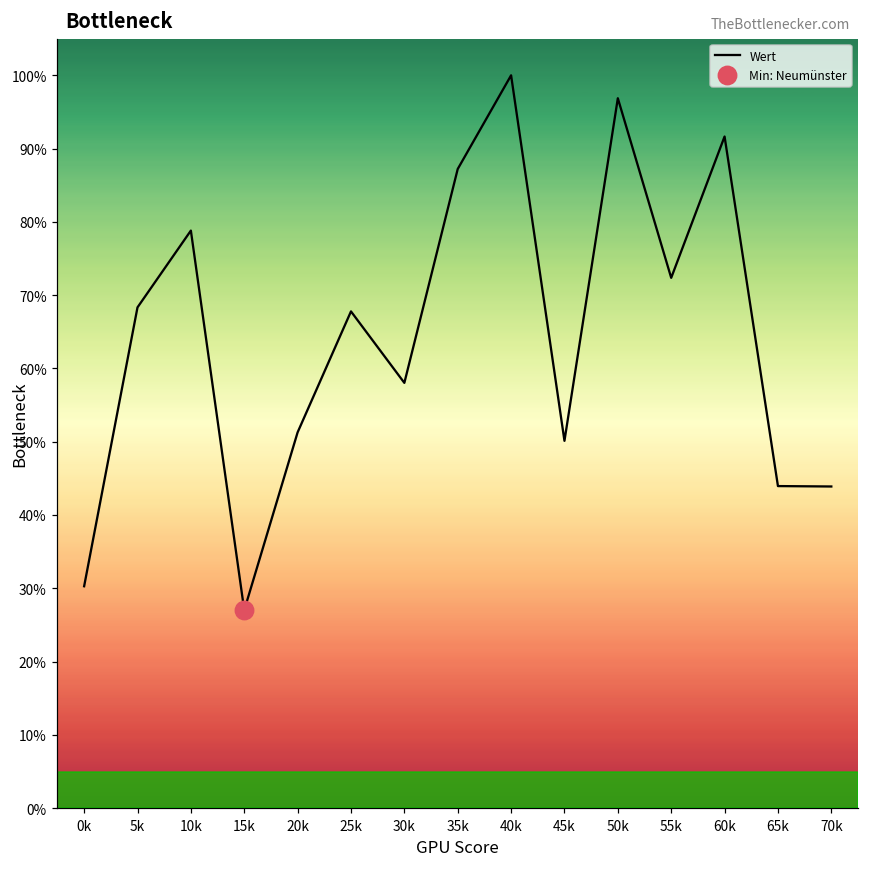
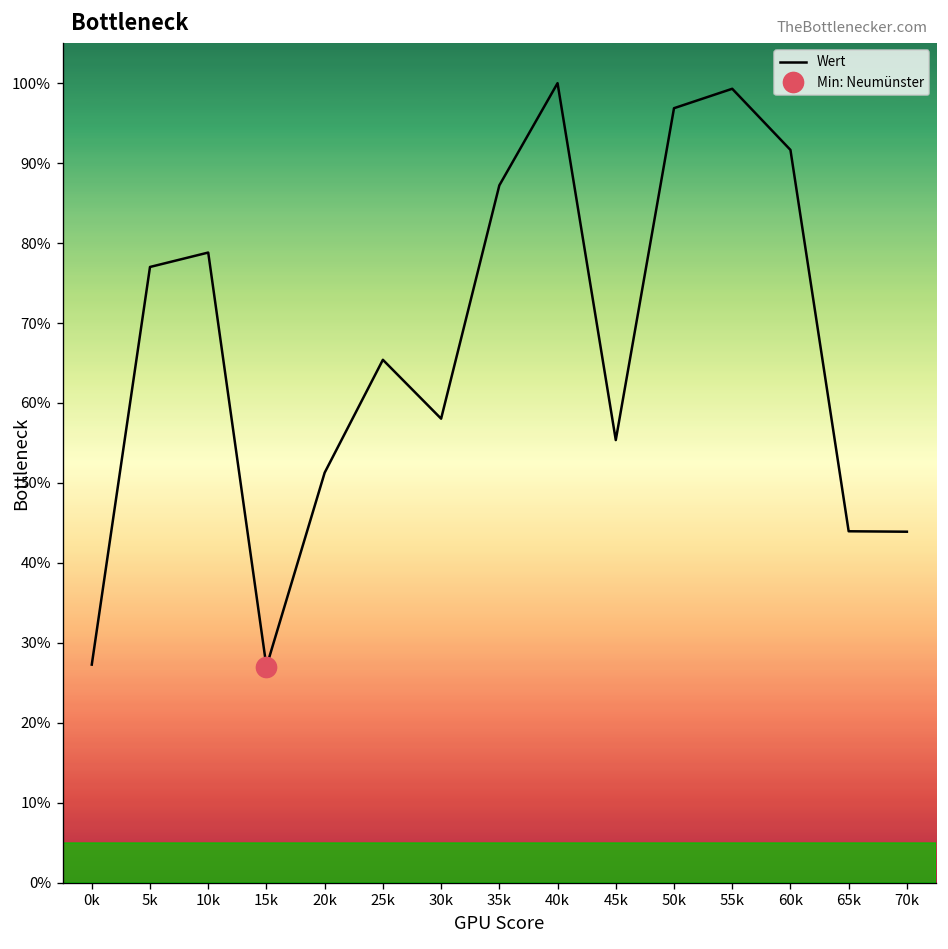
Wert, 0k: 30% -> 27%
Wert, 5k: 68% -> 77%
Wert, 25k: 68% -> 65%
Wert, 45k: 50% -> 55%
Wert, 55k: 72% -> 99%
